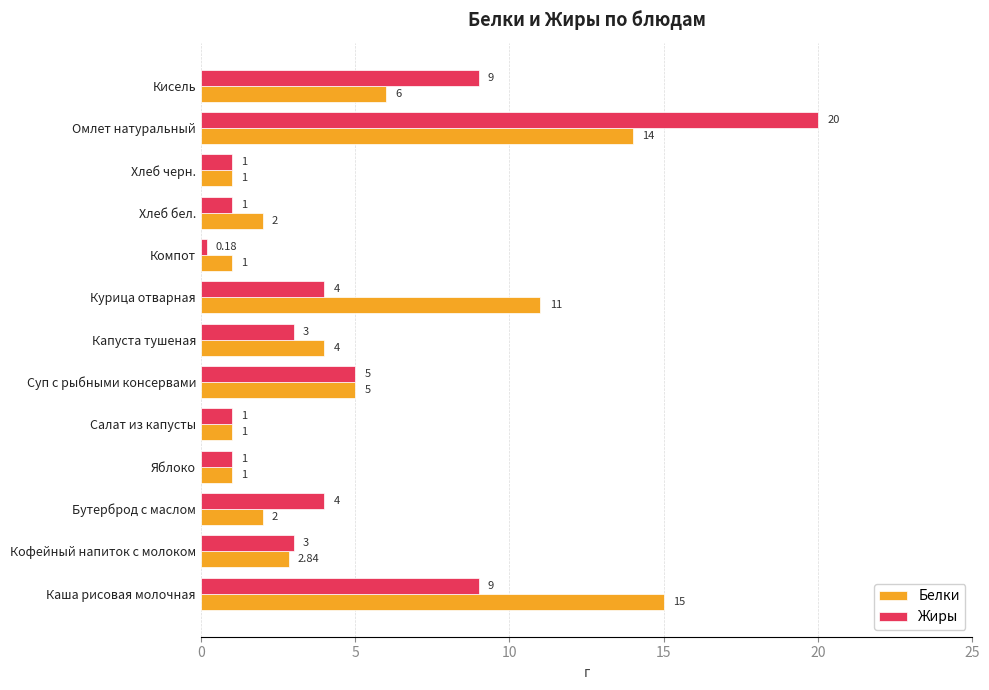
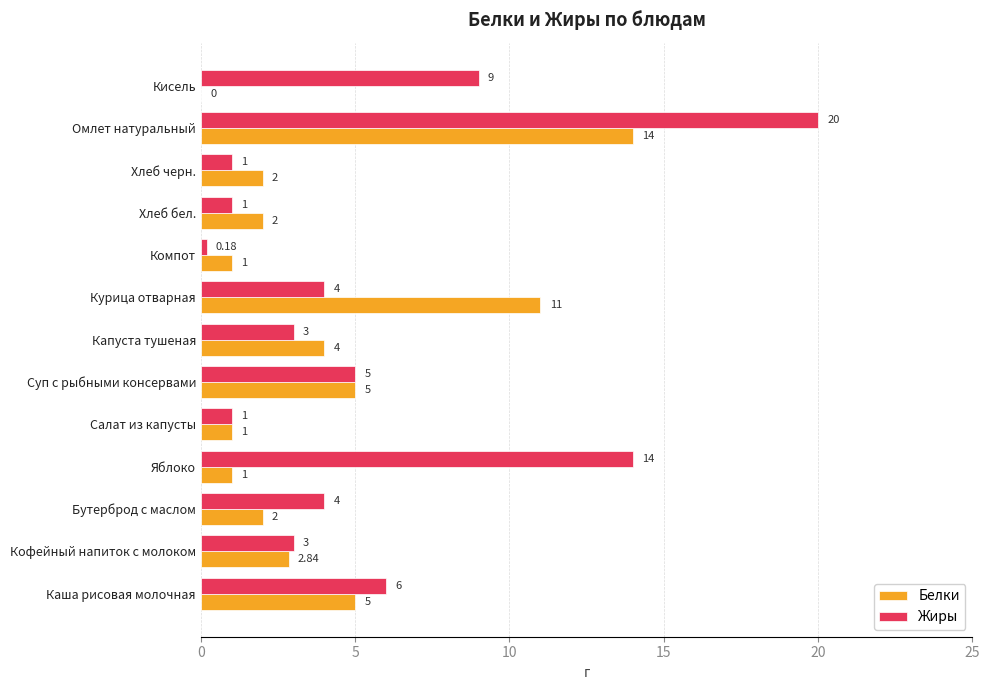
Белки, Кисель: 6 -> 0
Белки, Хлеб черн.: 1 -> 2
Жиры, Яблоко: 1 -> 14
Жиры, Каша рисовая молочная: 9 -> 6
Белки, Каша рисовая молочная: 15 -> 5
